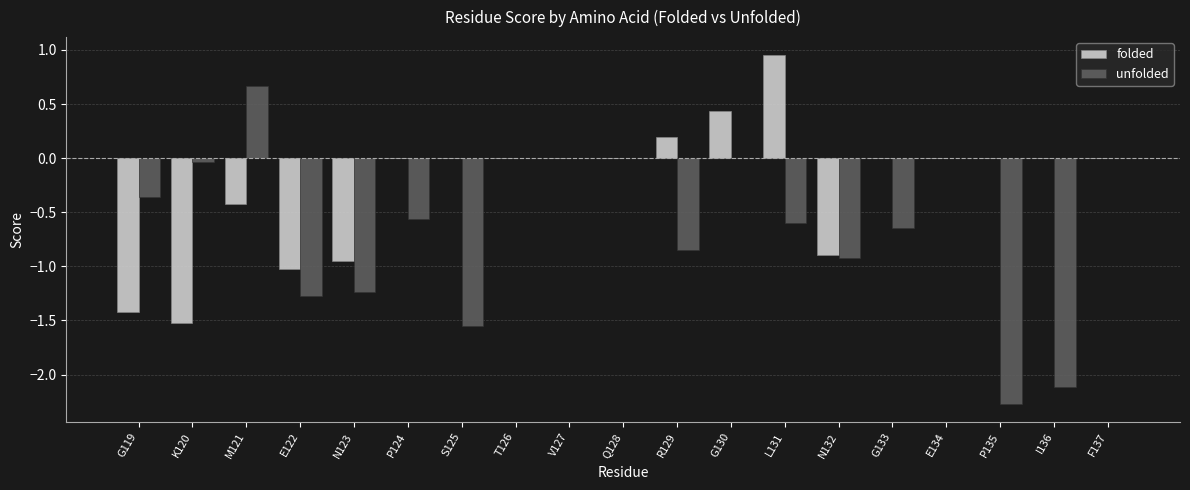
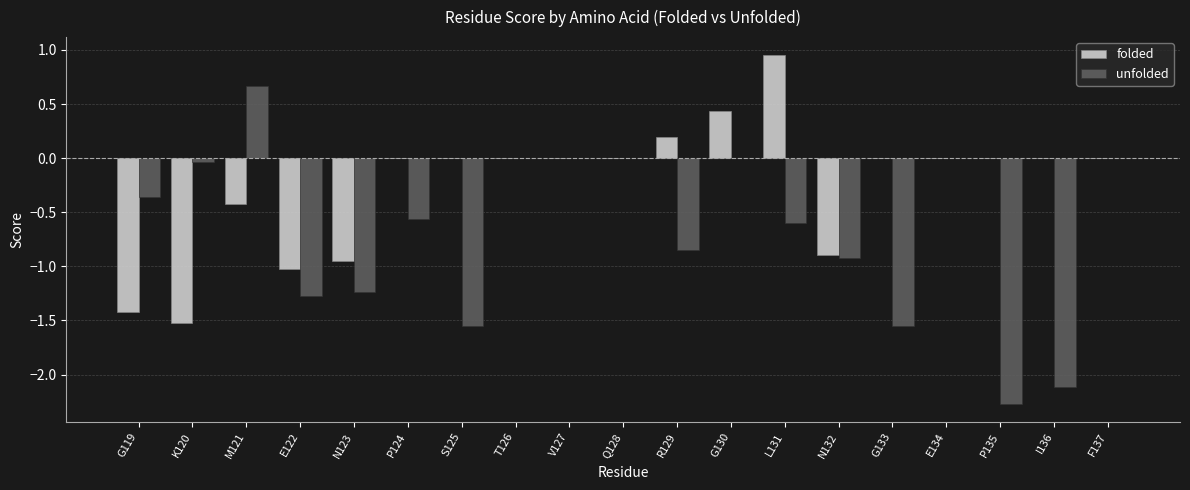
unfolded, G133: -0.65 -> -1.55
